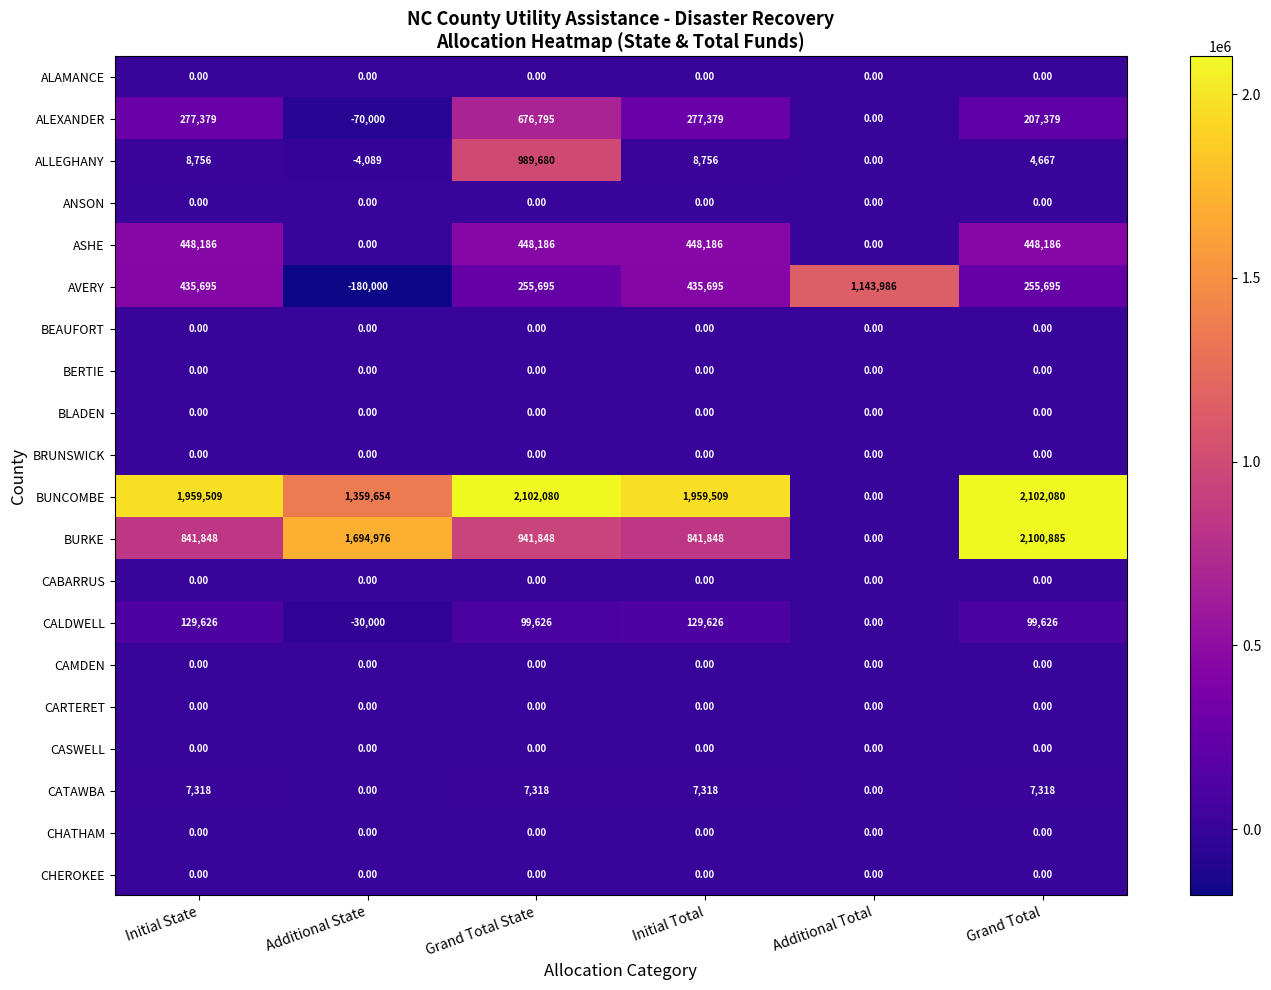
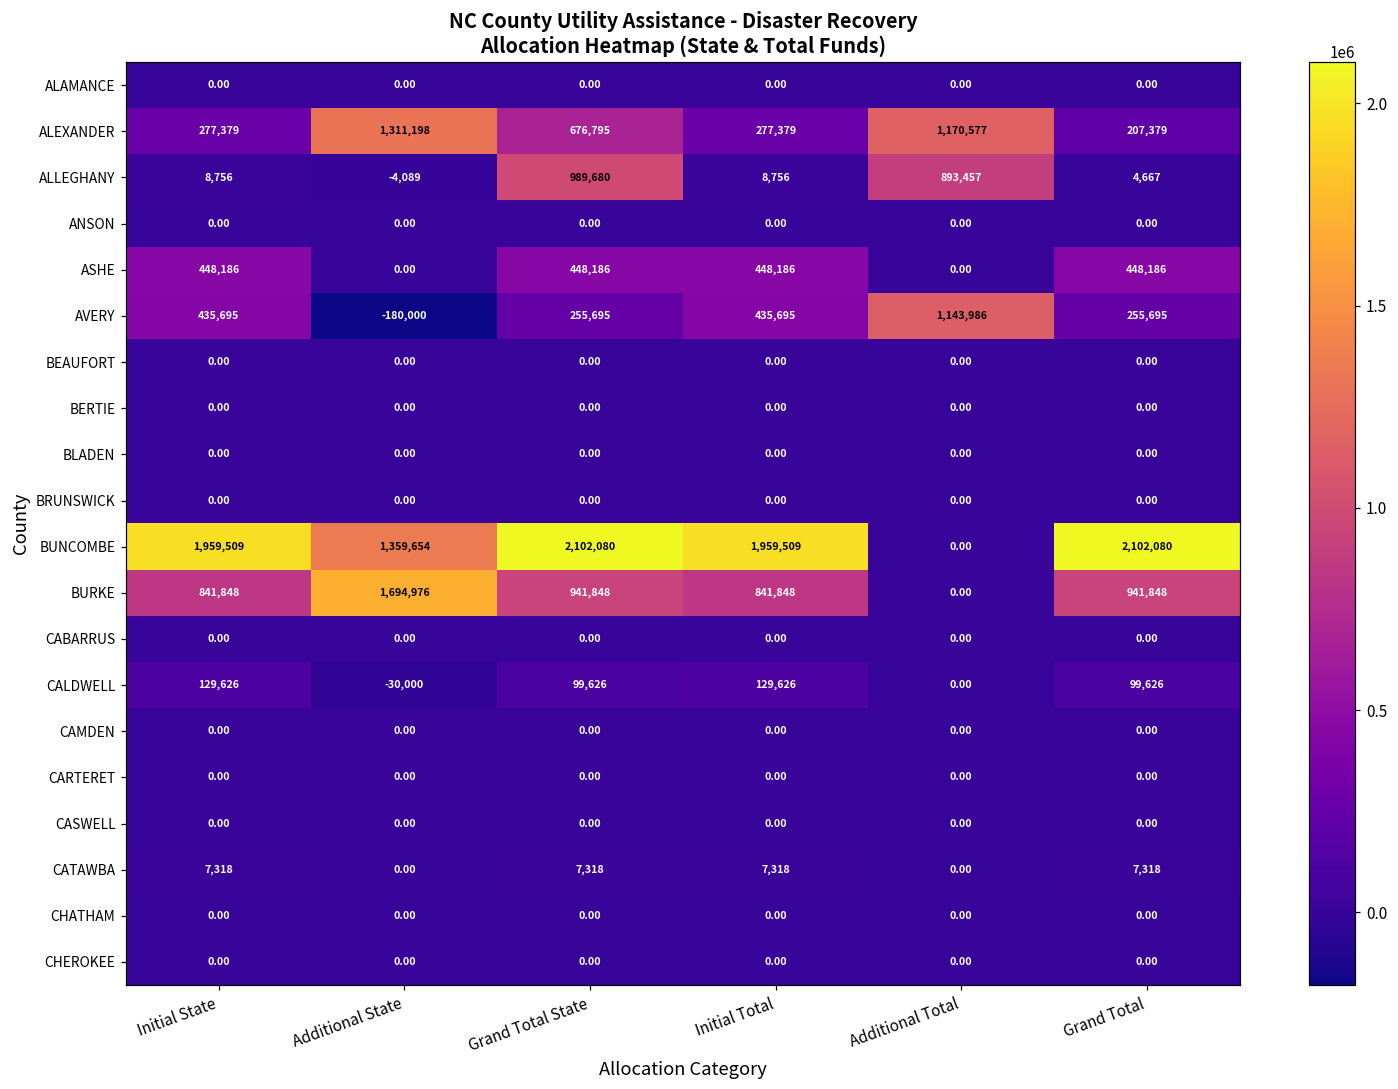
ALEXANDER, Additional State: -70,000 -> 1,311,198
ALEXANDER, Additional Total: 0.00 -> 1,170,577
ALLEGHANY, Additional Total: 0.00 -> 893,457
BURKE, Grand Total: 2,100,885 -> 941,848
